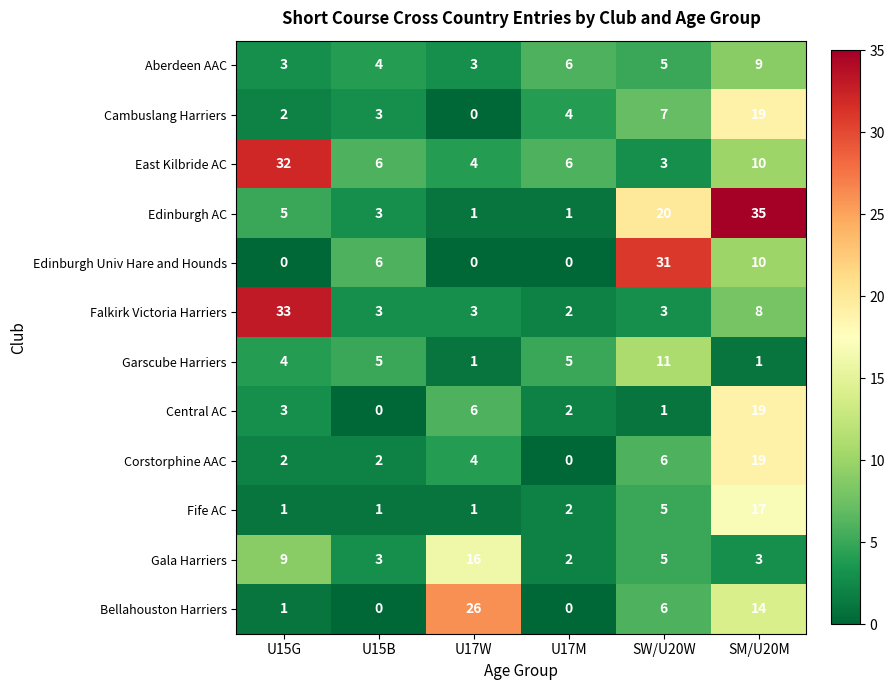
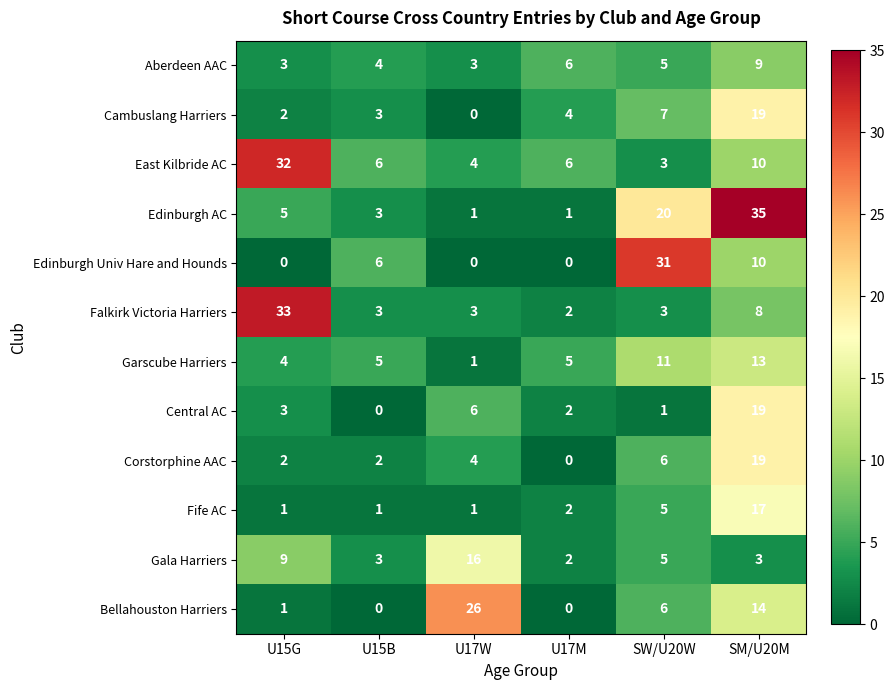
Garscube Harriers, SM/U20M: 1 -> 13
